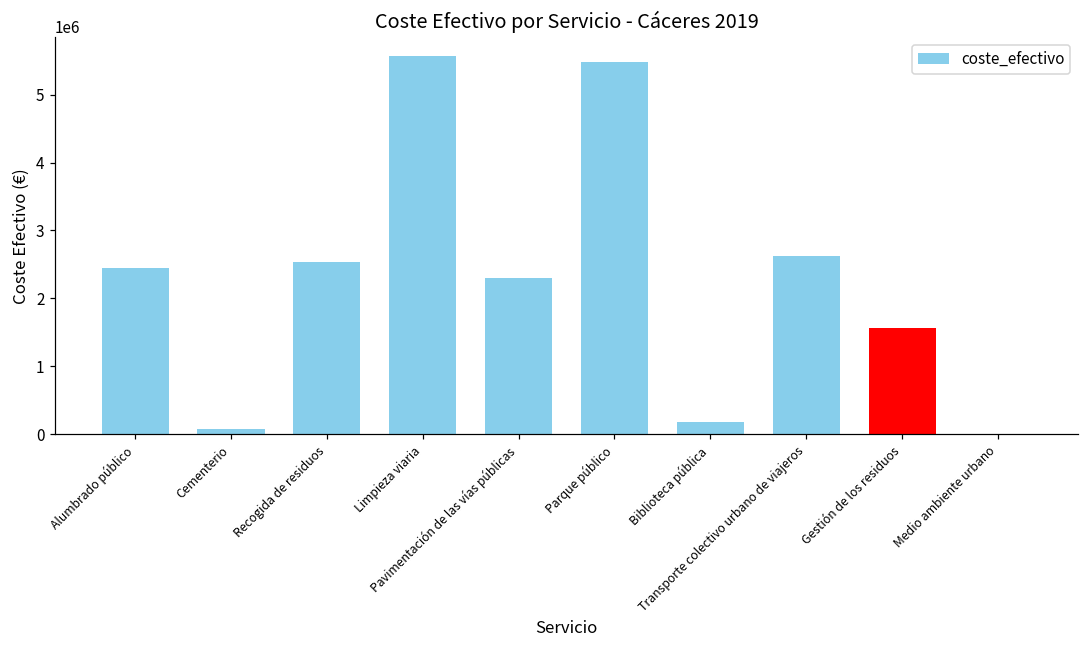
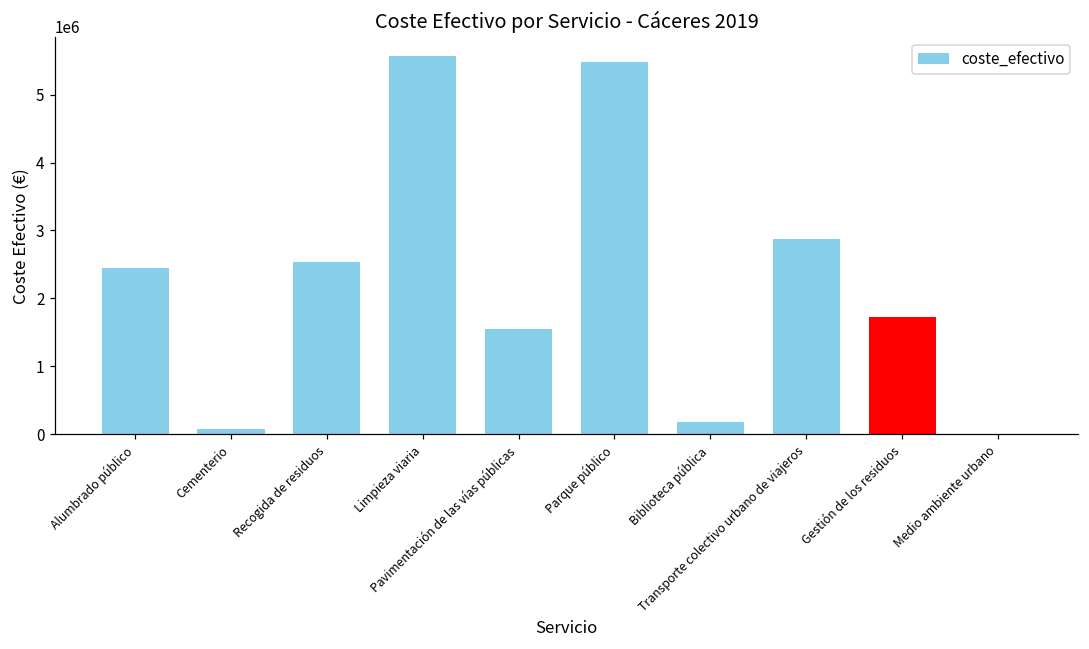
Pavimentación de las vías públicas: 2300000 -> 1500000
Transporte colectivo urbano de viajeros: 2600000 -> 2900000
Gestión de los residuos: 1600000 -> 1700000
